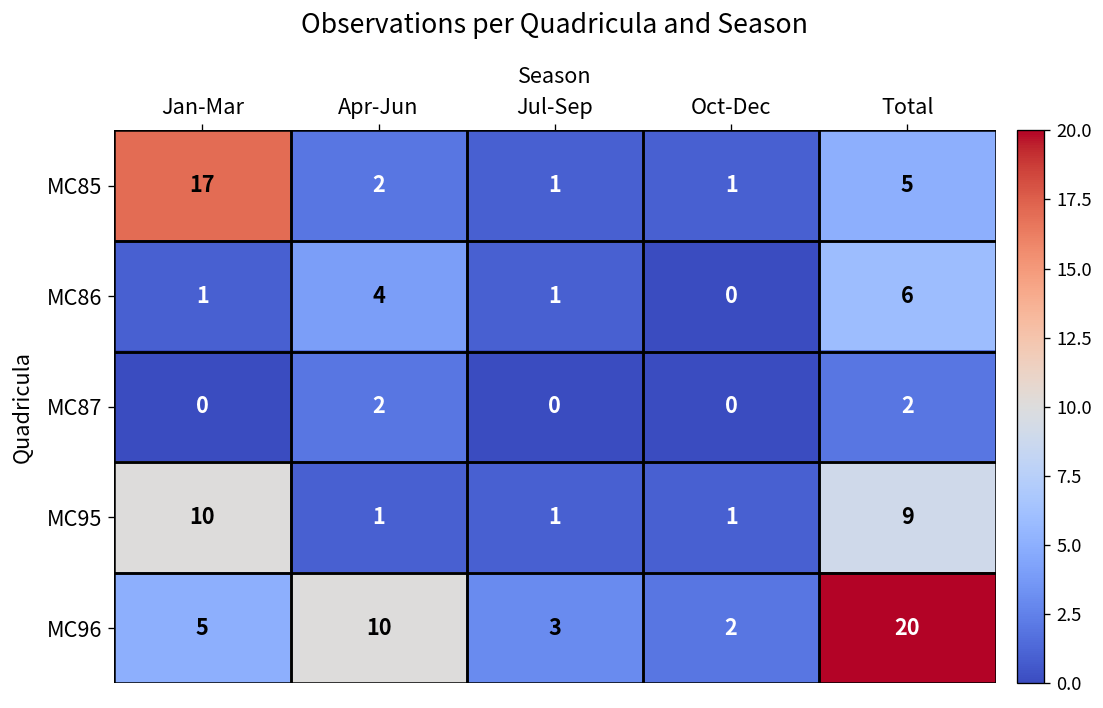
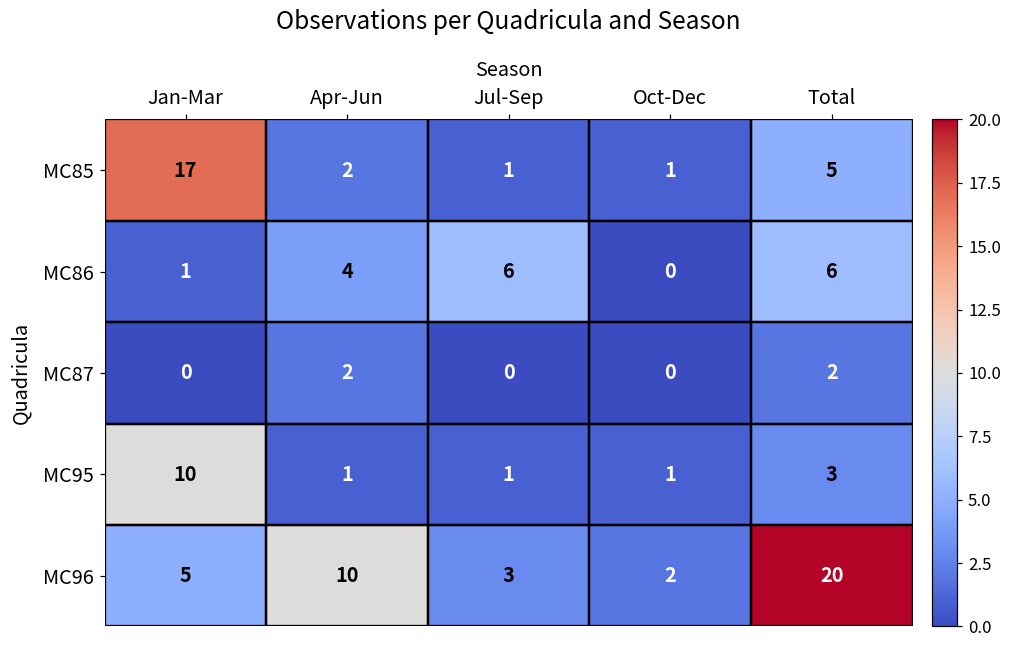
MC86, Jul-Sep: 1 -> 6
MC95, Total: 9 -> 3
